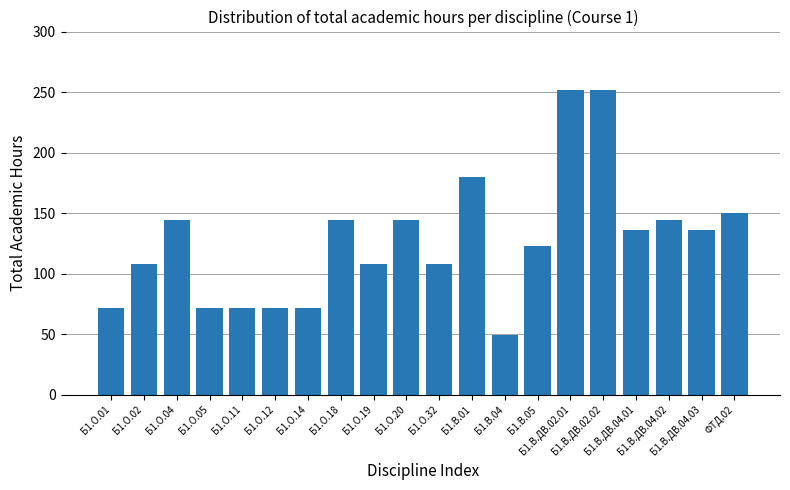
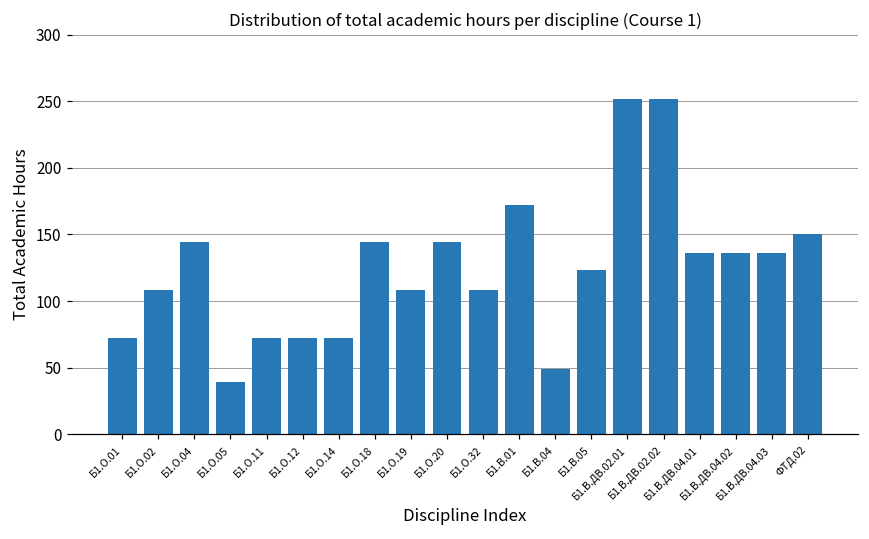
Б1.О.05: 72 -> 39
Б1.В.01: 180 -> 172
Б1.В.ДВ.04.02: 144 -> 136
